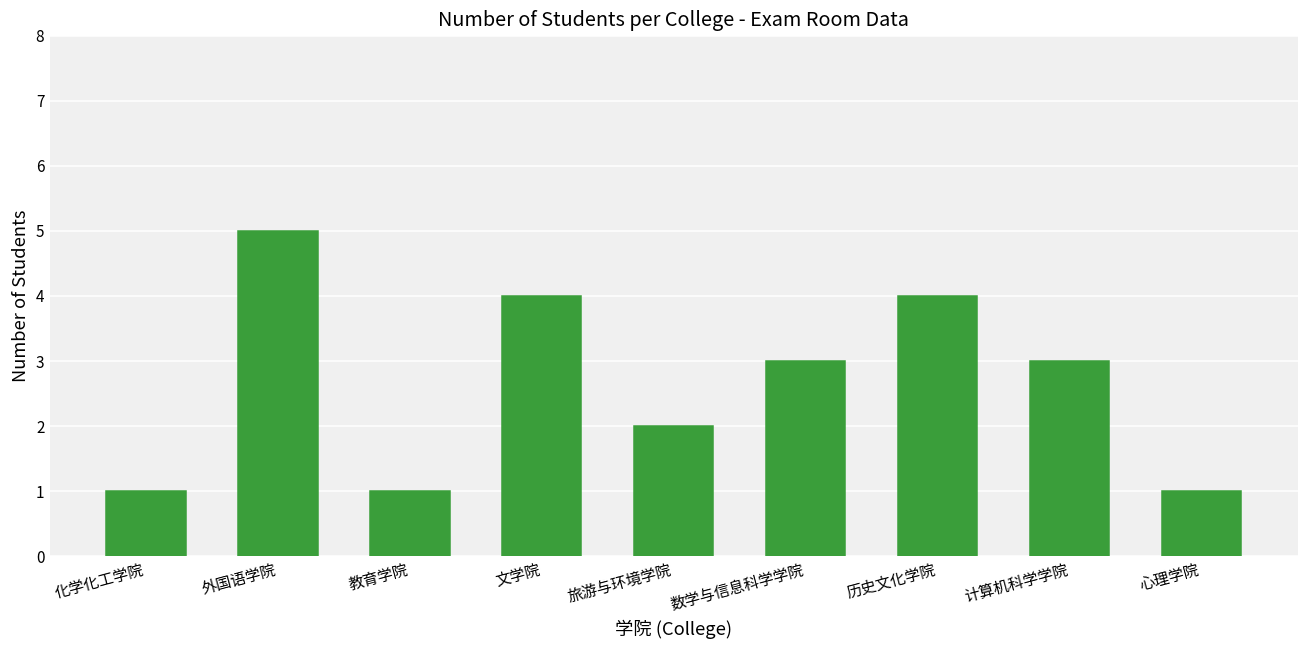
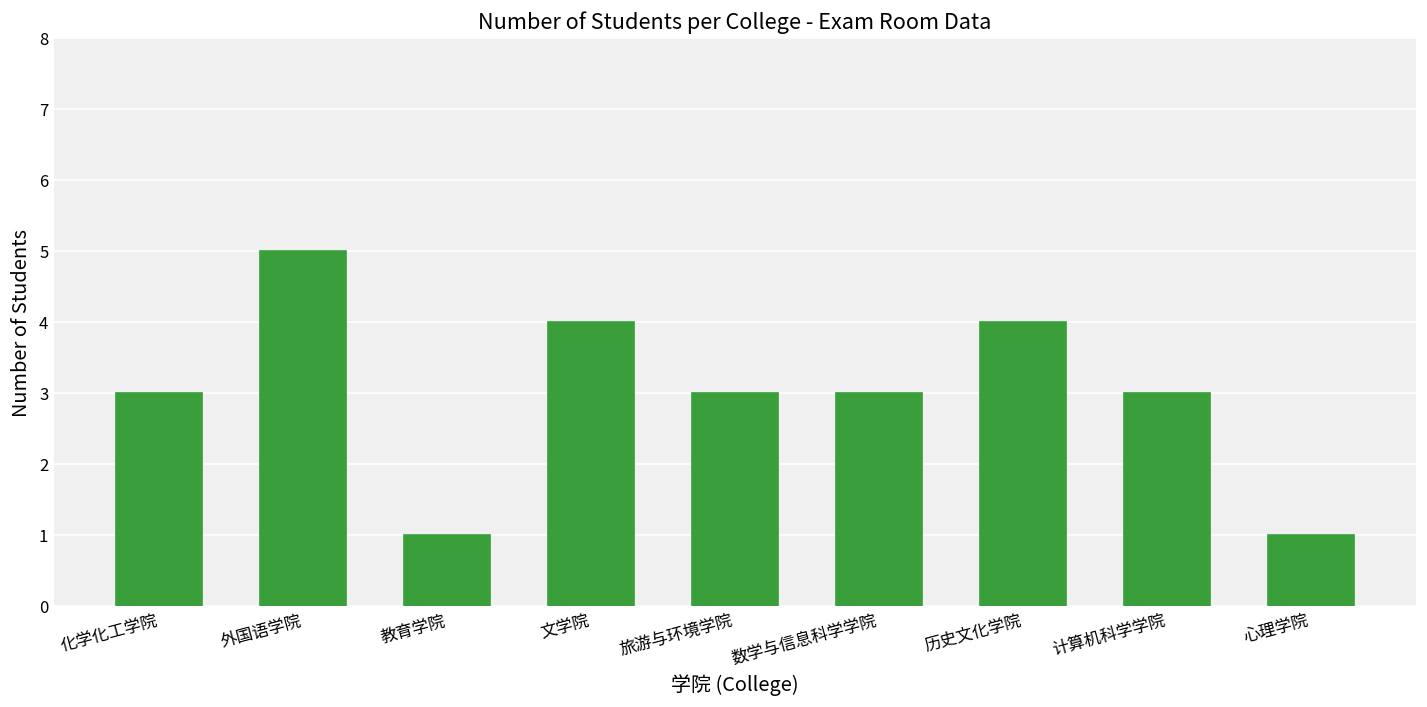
化学化工学院: 1 -> 3
旅游与环境学院: 2 -> 3
